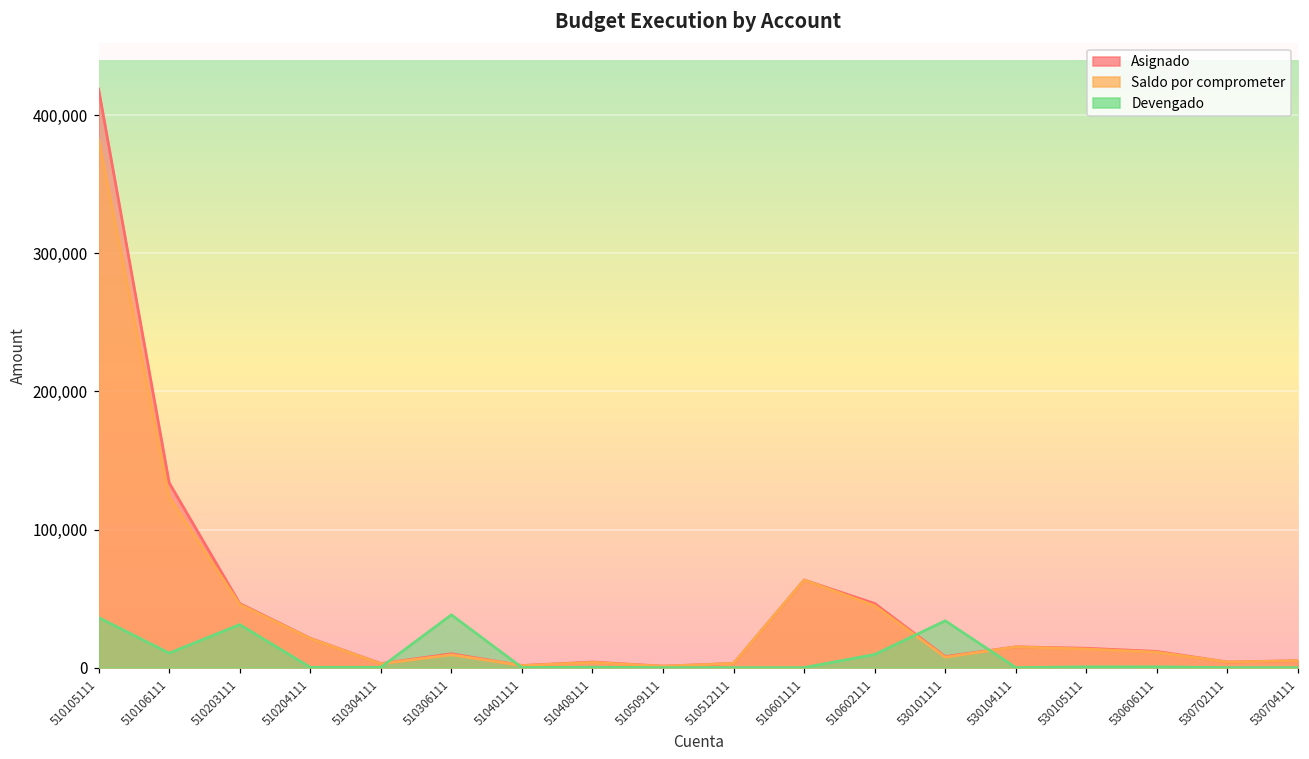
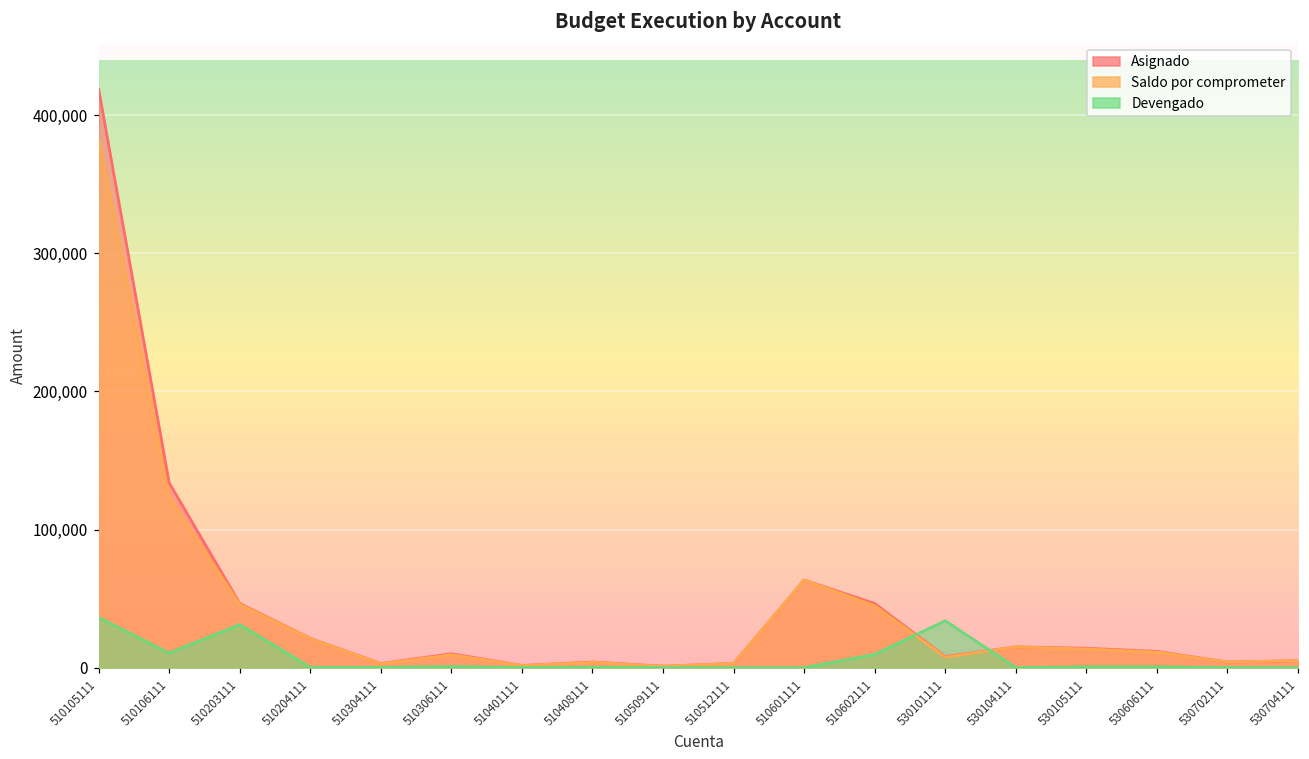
Devengado, 510306111: 38,000 -> 1,000
